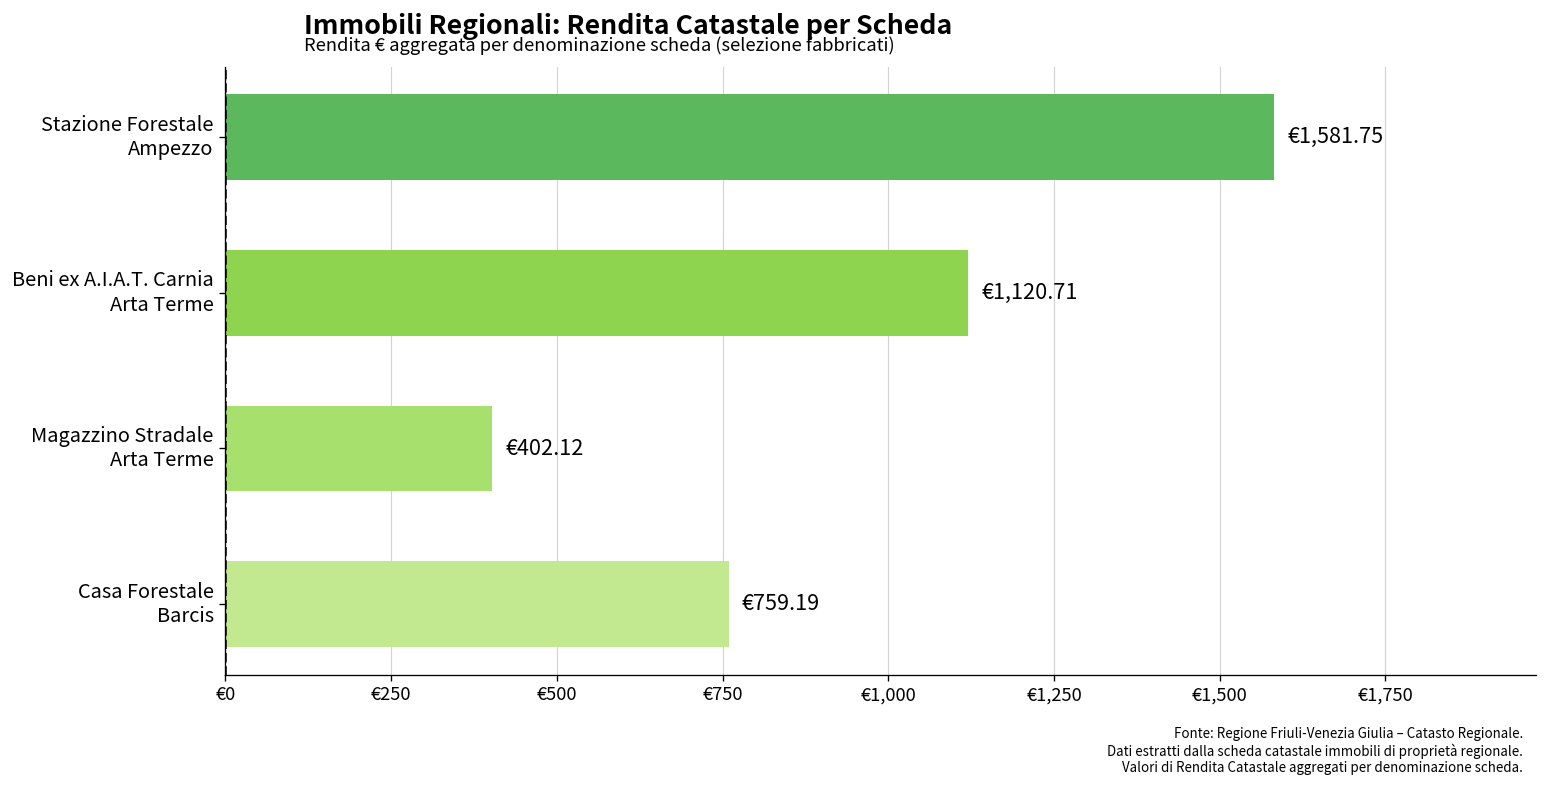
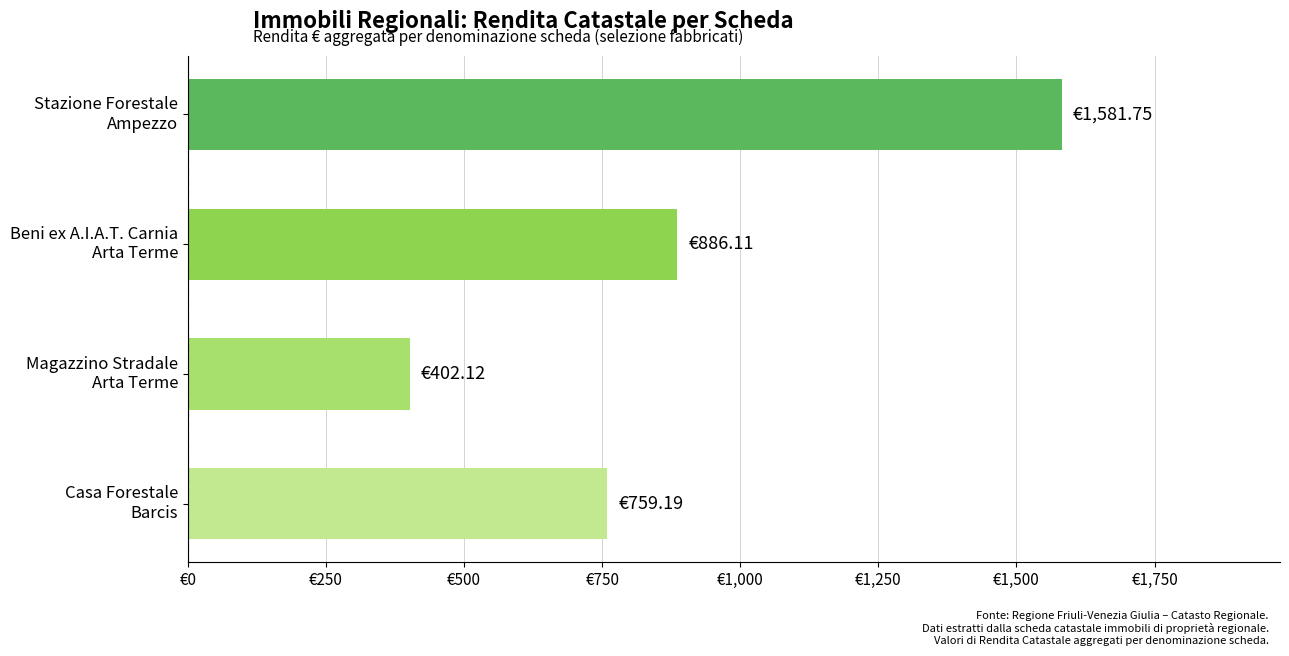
Beni ex A.I.A.T. Carnia Arta Terme: €1,120.71 -> €886.11
